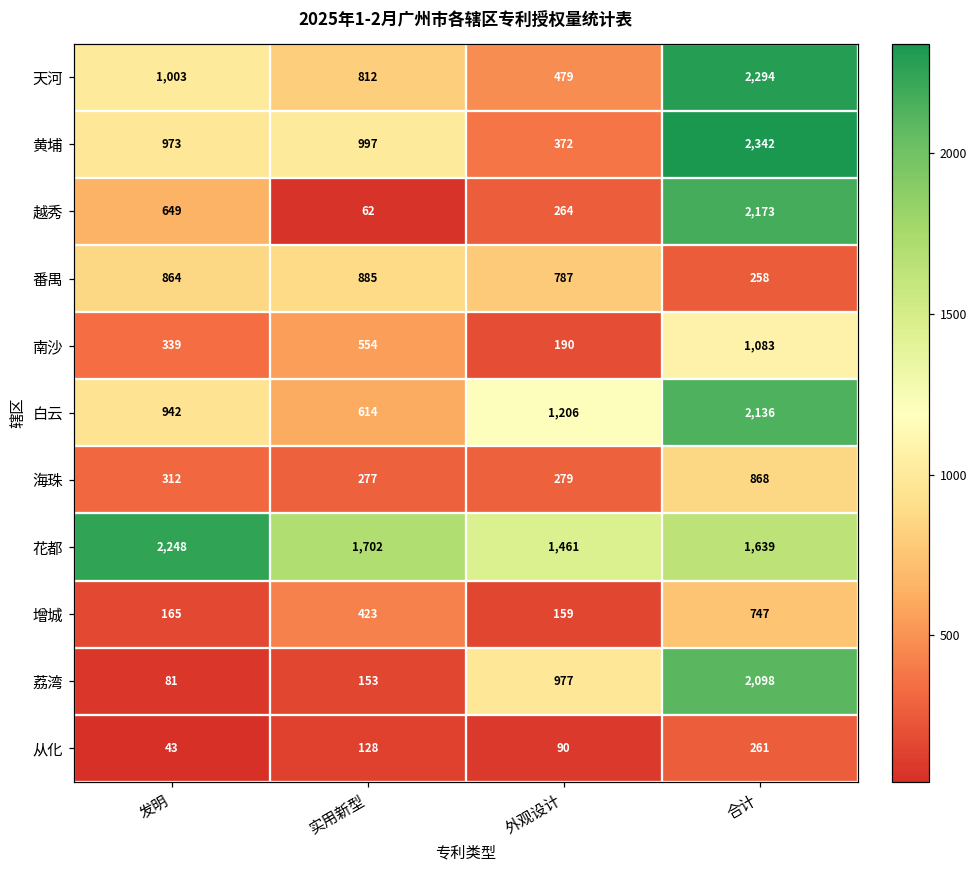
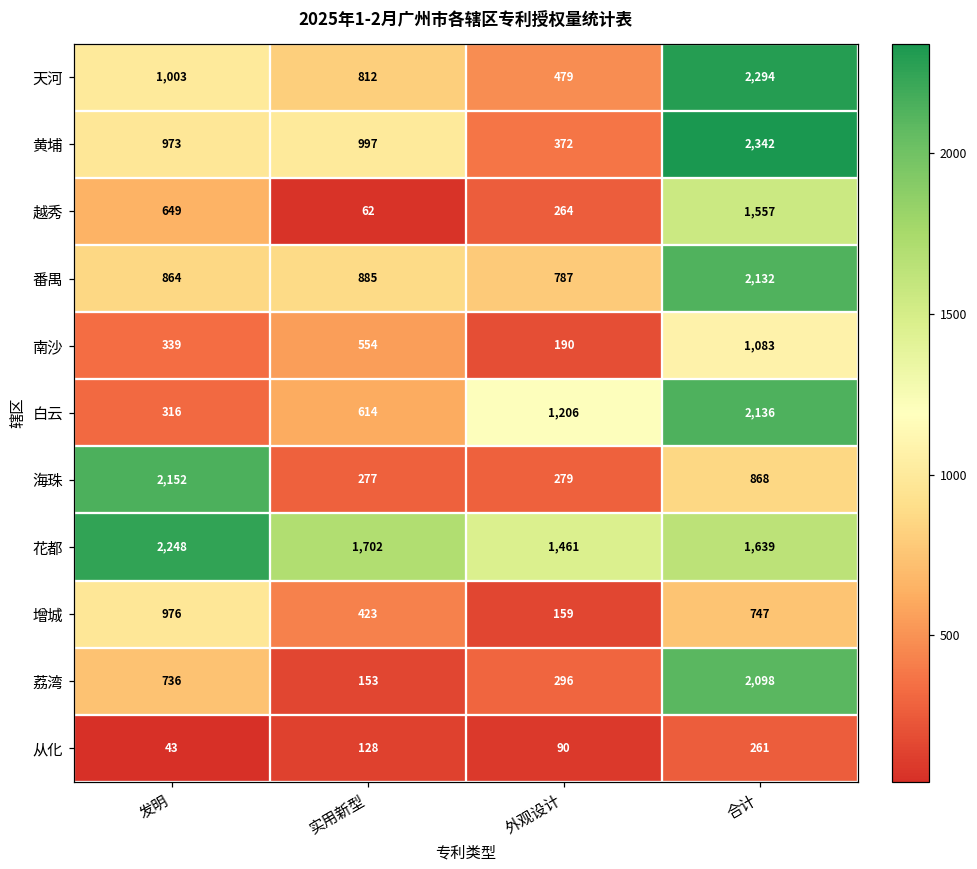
越秀, 合计: 2,173 -> 1,557
番禺, 合计: 258 -> 2,132
白云, 发明: 942 -> 316
海珠, 发明: 312 -> 2,152
增城, 发明: 165 -> 976
荔湾, 发明: 81 -> 736
荔湾, 外观设计: 977 -> 296
